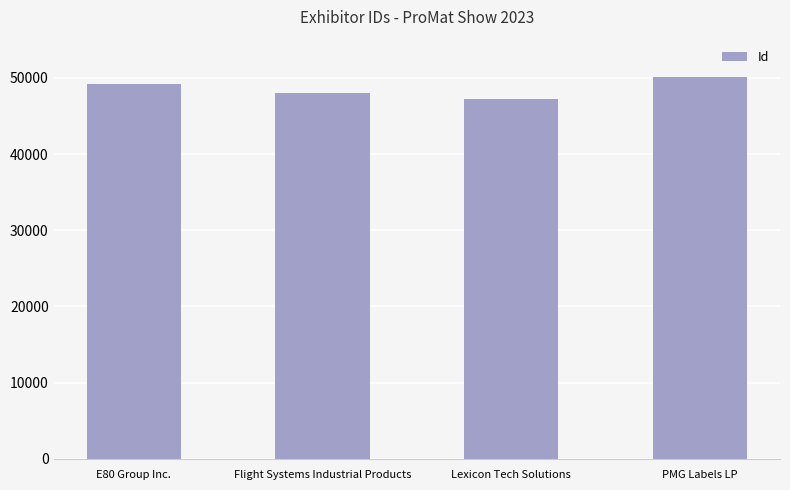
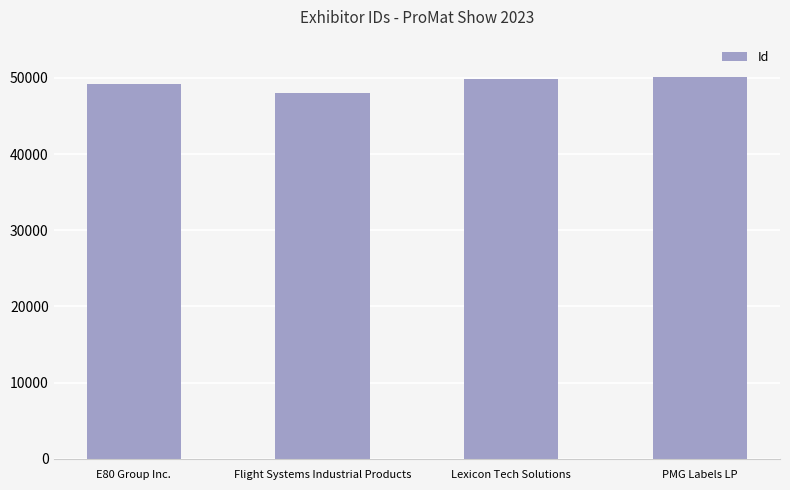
Lexicon Tech Solutions: 47000 -> 50000
